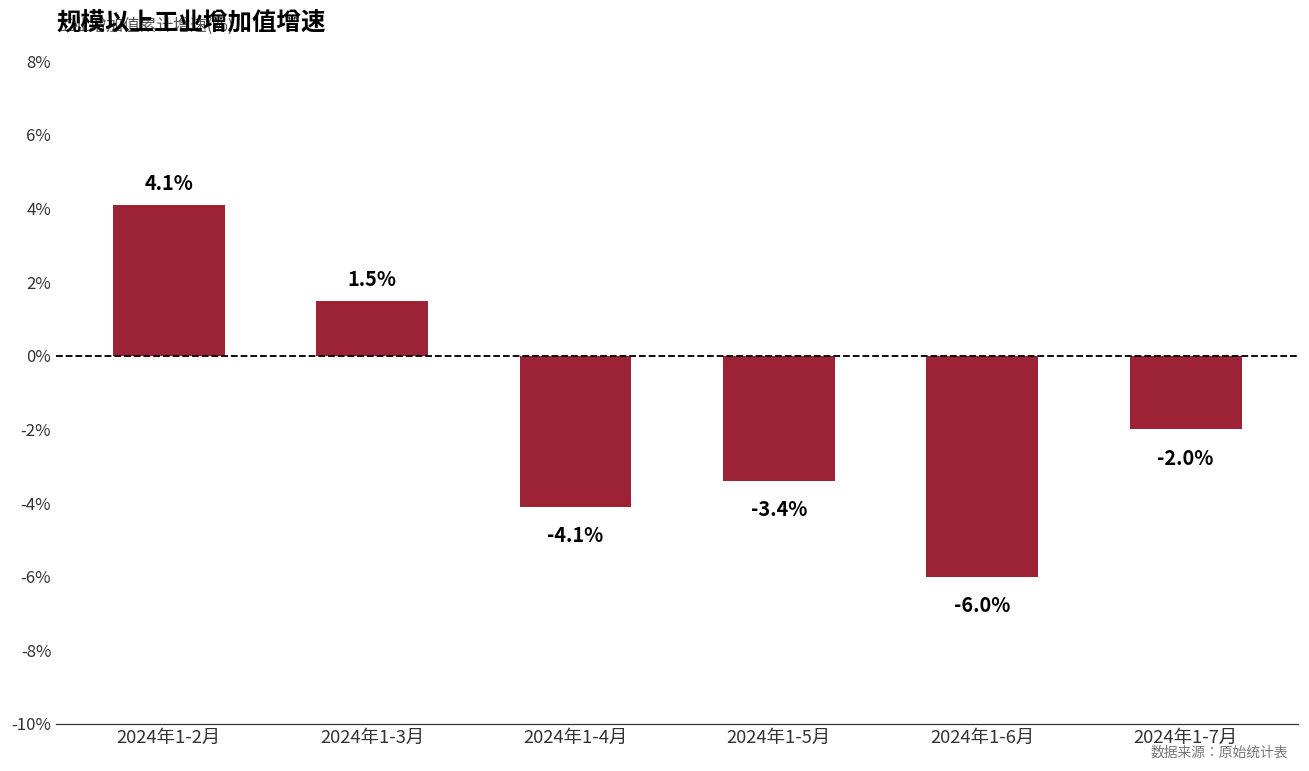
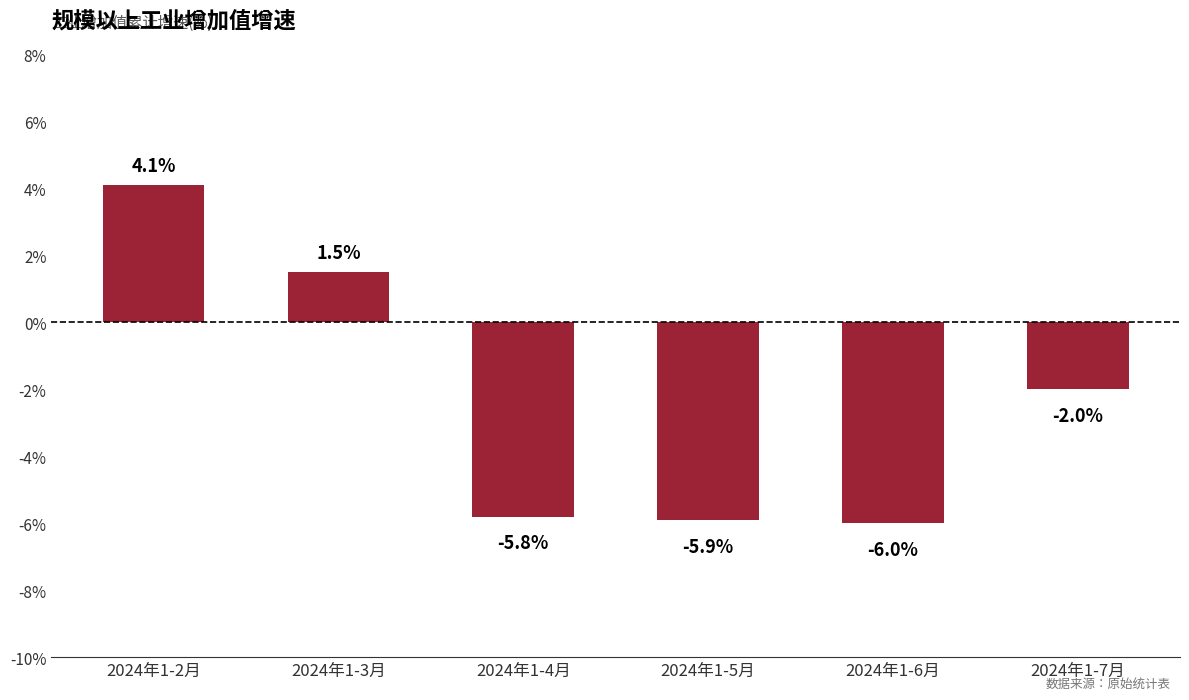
2024年1-4月: -4.1% -> -5.8%
2024年1-5月: -3.4% -> -5.9%
